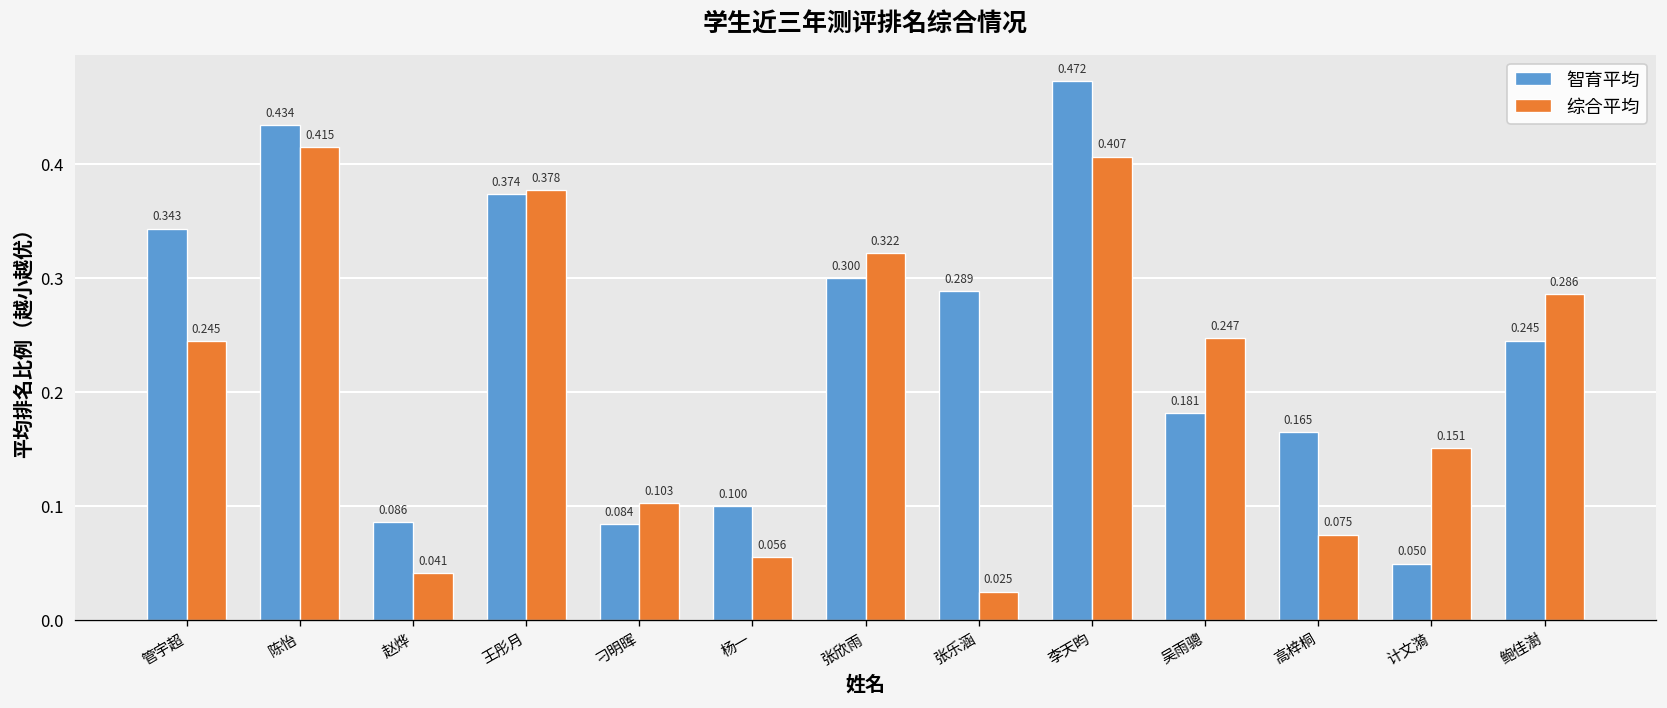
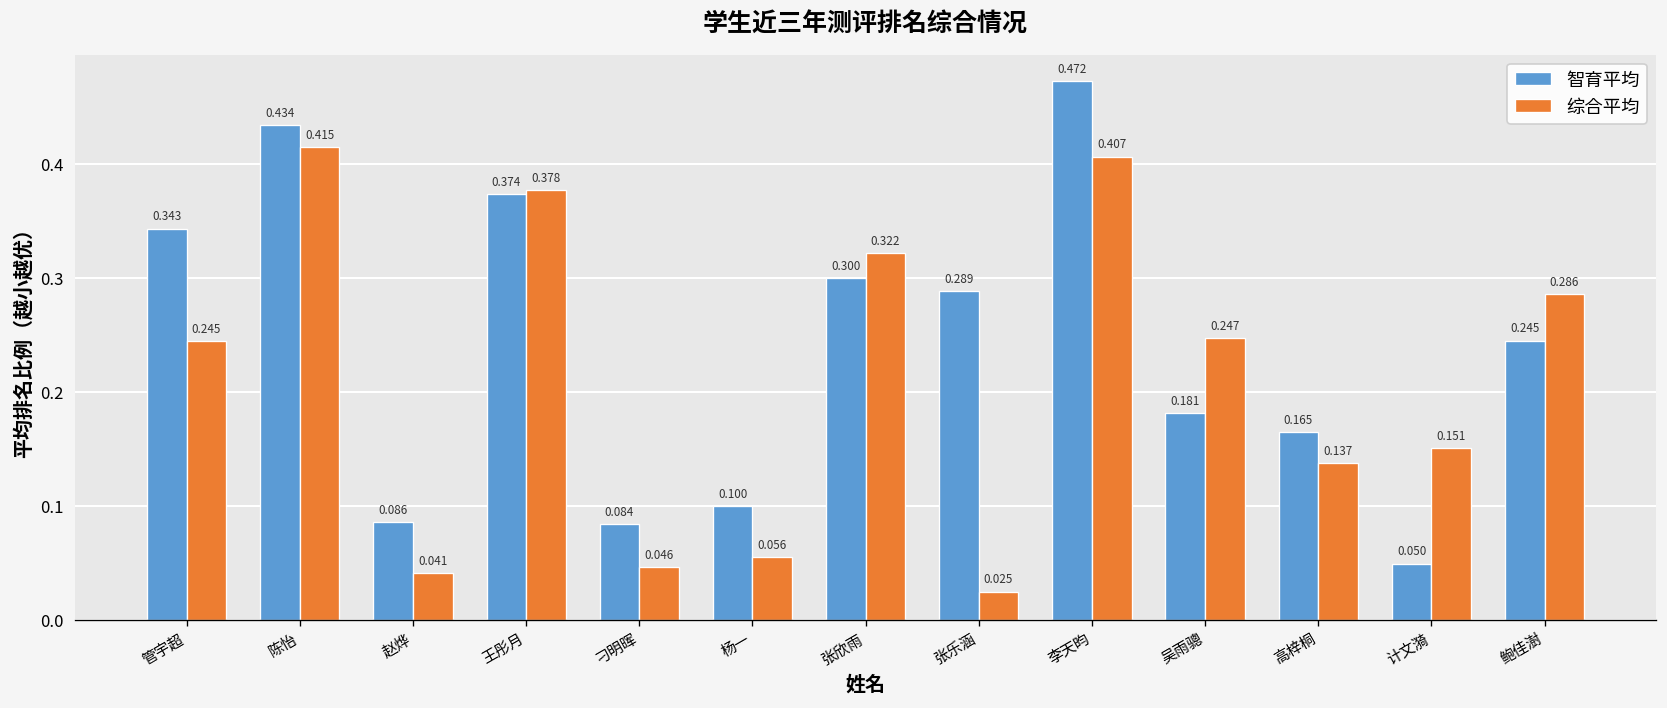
综合平均, 刁明晖: 0.103 -> 0.046
综合平均, 高梓桐: 0.075 -> 0.137
